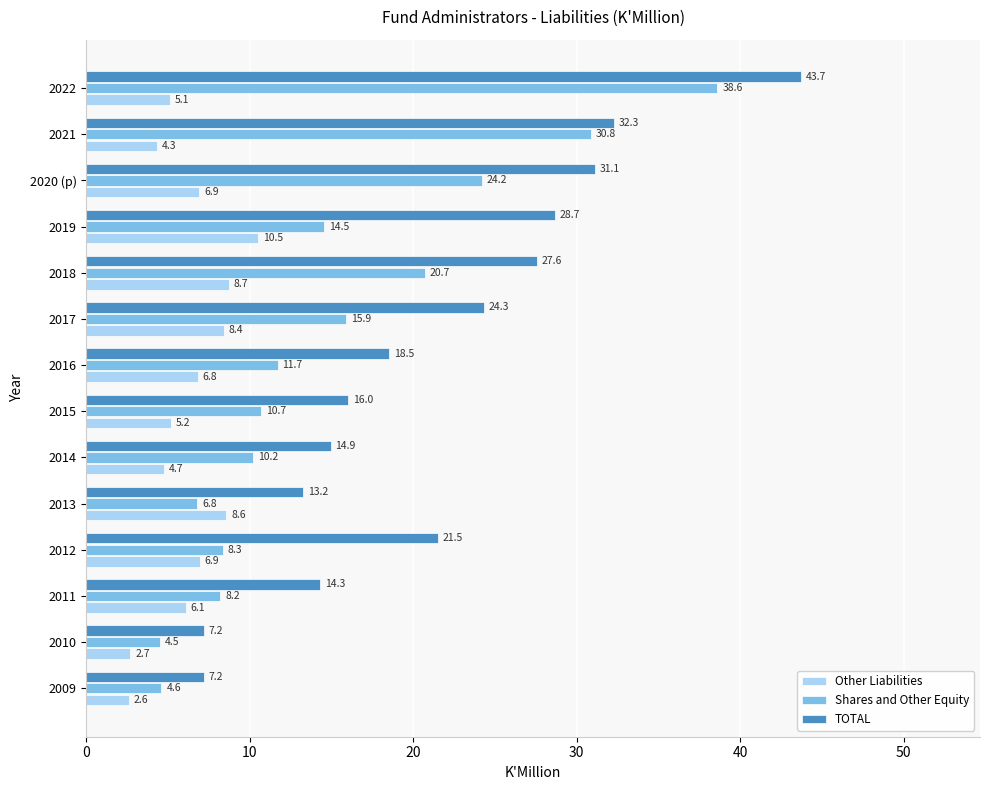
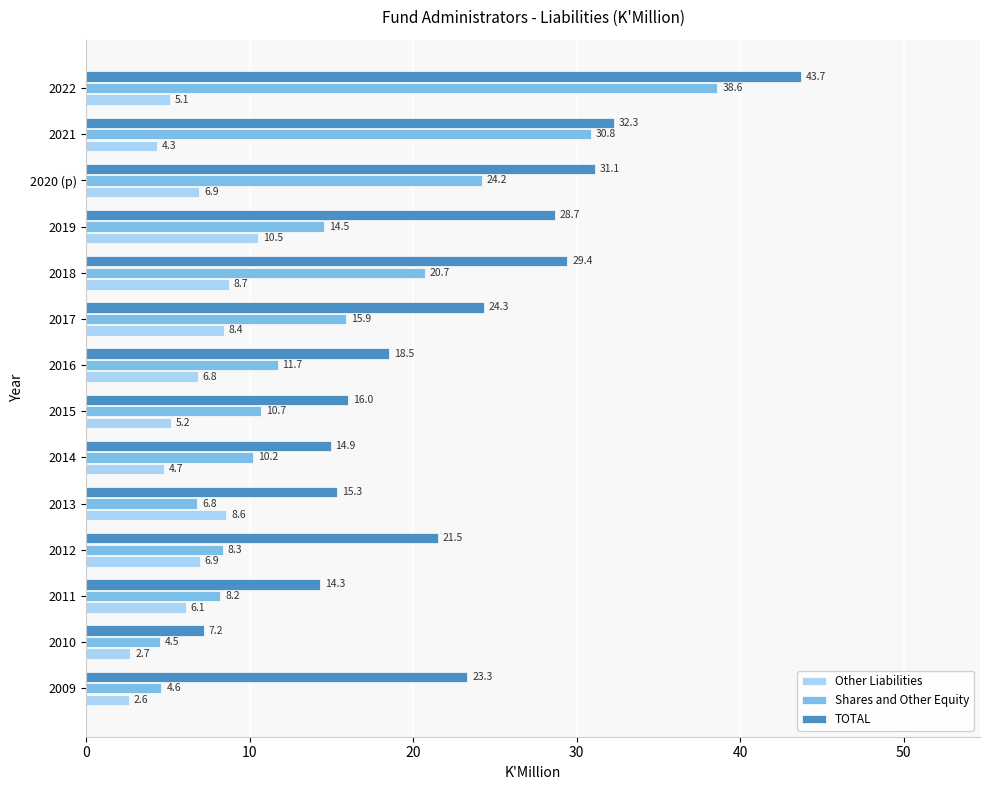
TOTAL, 2018: 27.6 -> 29.4
TOTAL, 2013: 13.2 -> 15.3
TOTAL, 2009: 7.2 -> 23.3
